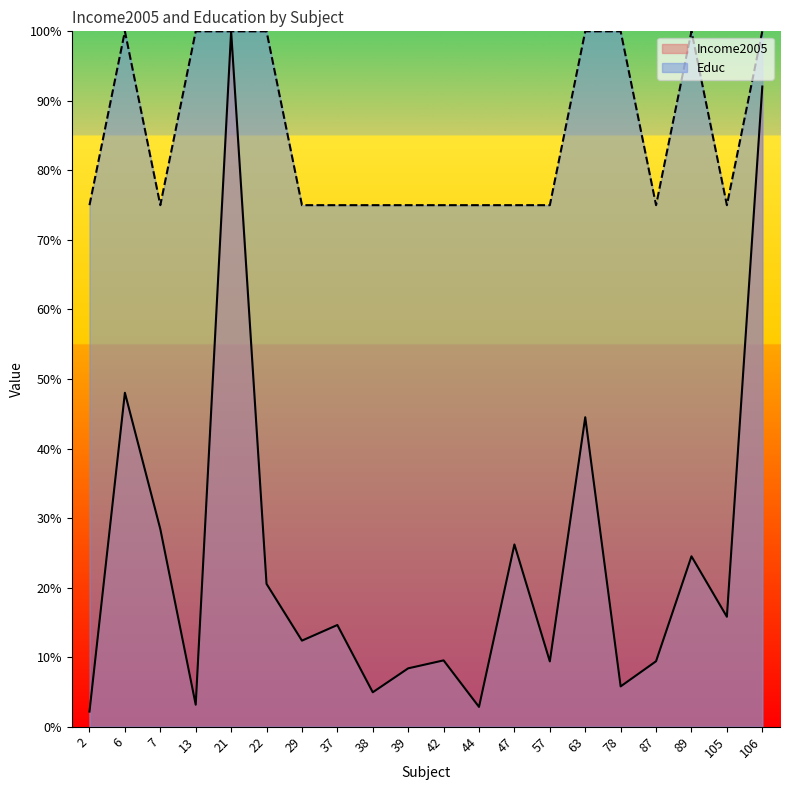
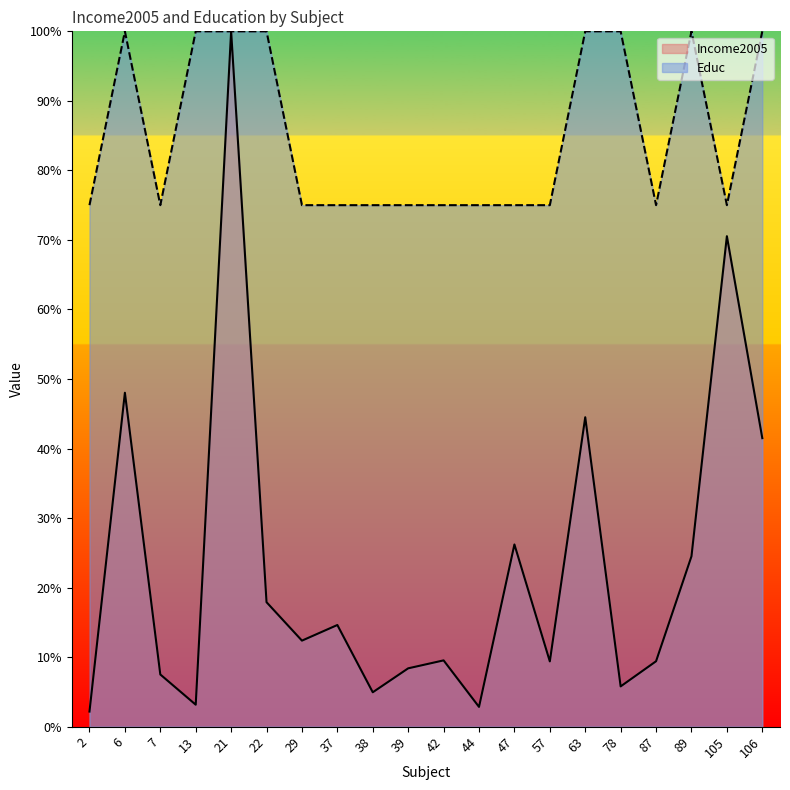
Income2005, 7: 28% -> 8%
Income2005, 22: 21% -> 18%
Income2005, 105: 16% -> 71%
Income2005, 106: 92% -> 41%
